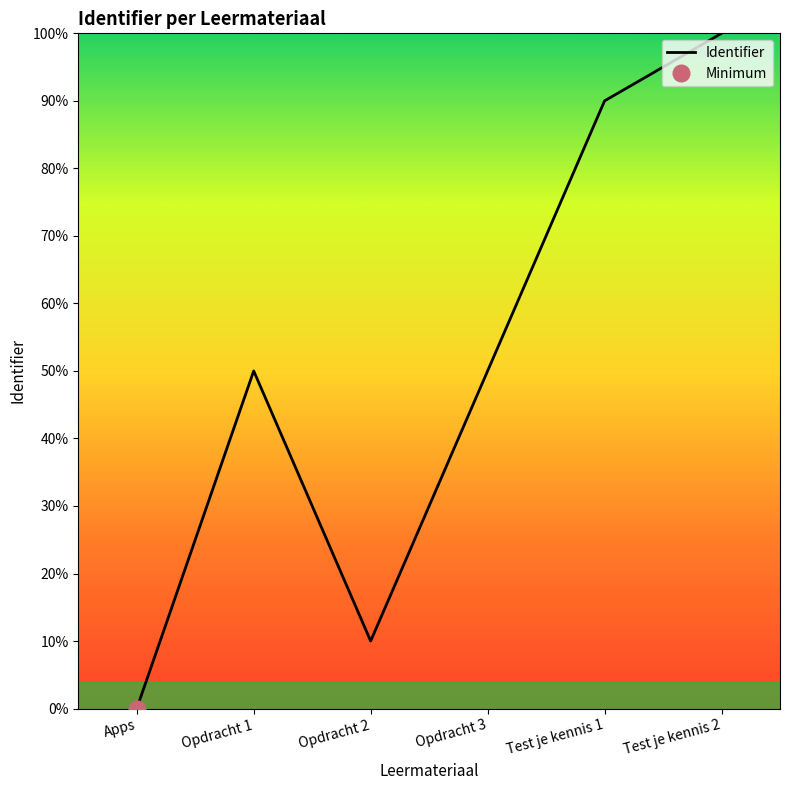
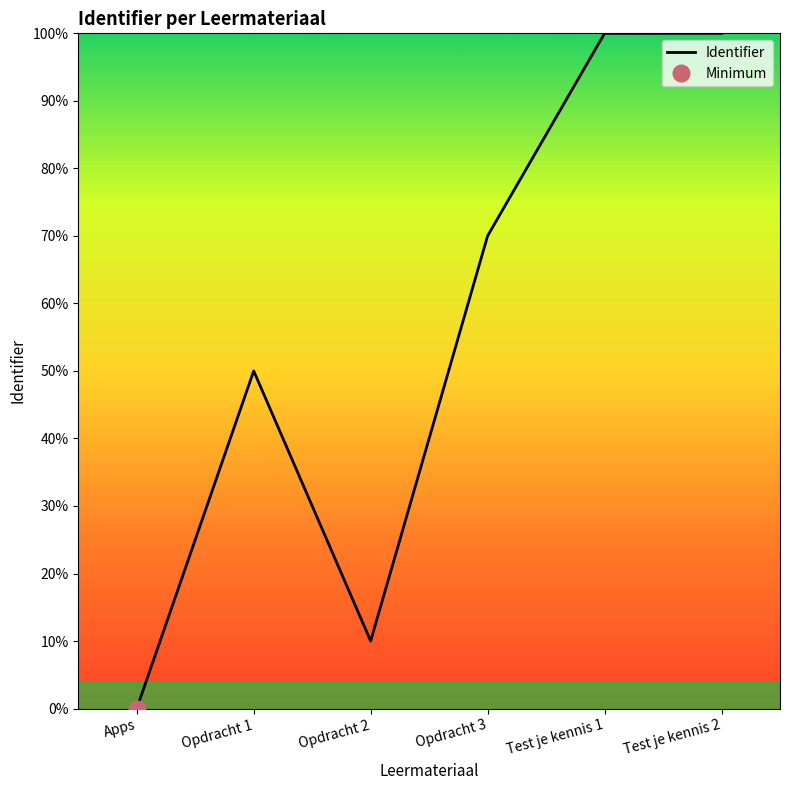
Identifier, Opdracht 3: 50% -> 70%
Identifier, Test je kennis 1: 90% -> 100%
